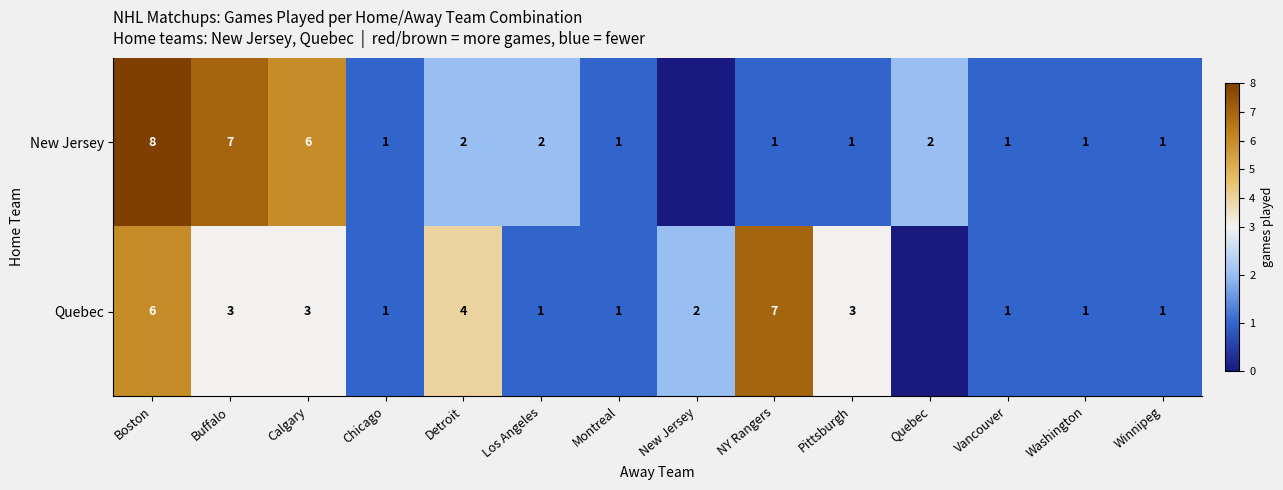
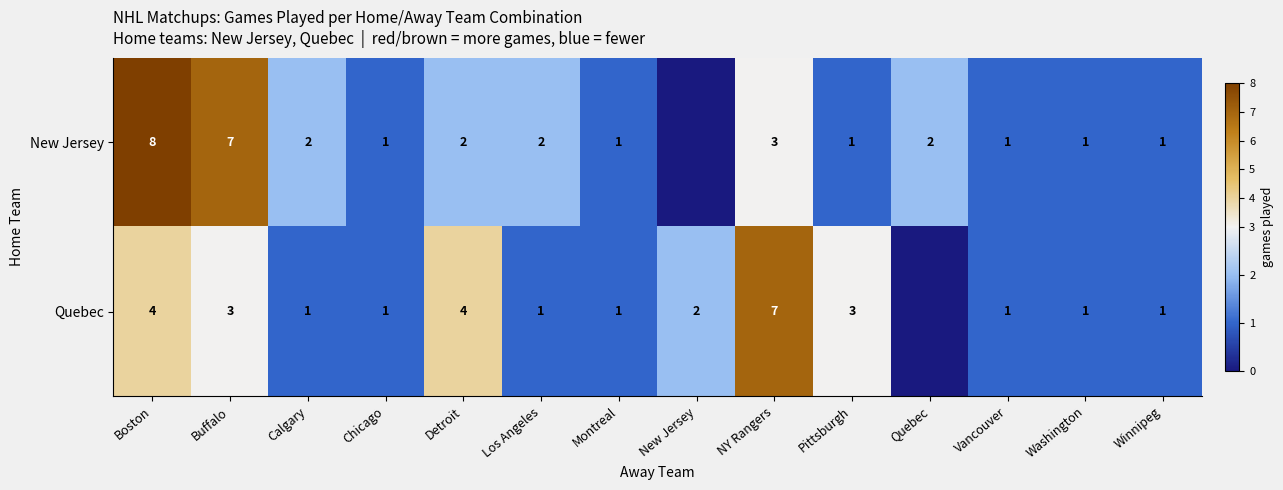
New Jersey, Calgary: 6 -> 2
New Jersey, NY Rangers: 1 -> 3
Quebec, Boston: 6 -> 4
Quebec, Calgary: 3 -> 1
